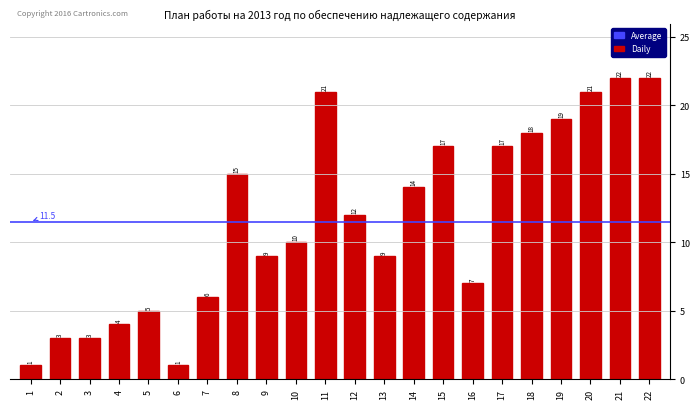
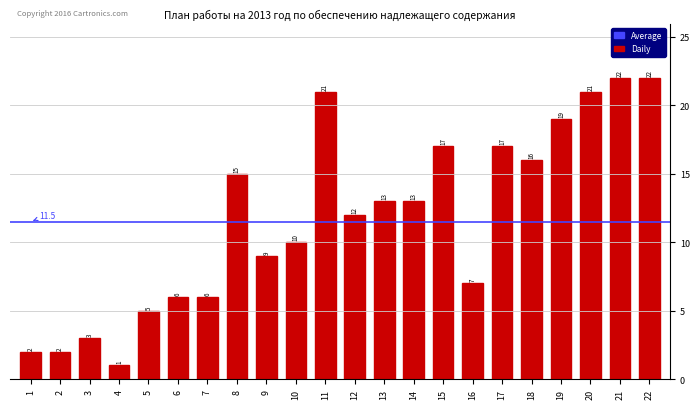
1: 1 -> 2
2: 3 -> 2
4: 4 -> 1
6: 1 -> 6
13: 9 -> 13
14: 14 -> 13
18: 18 -> 16
